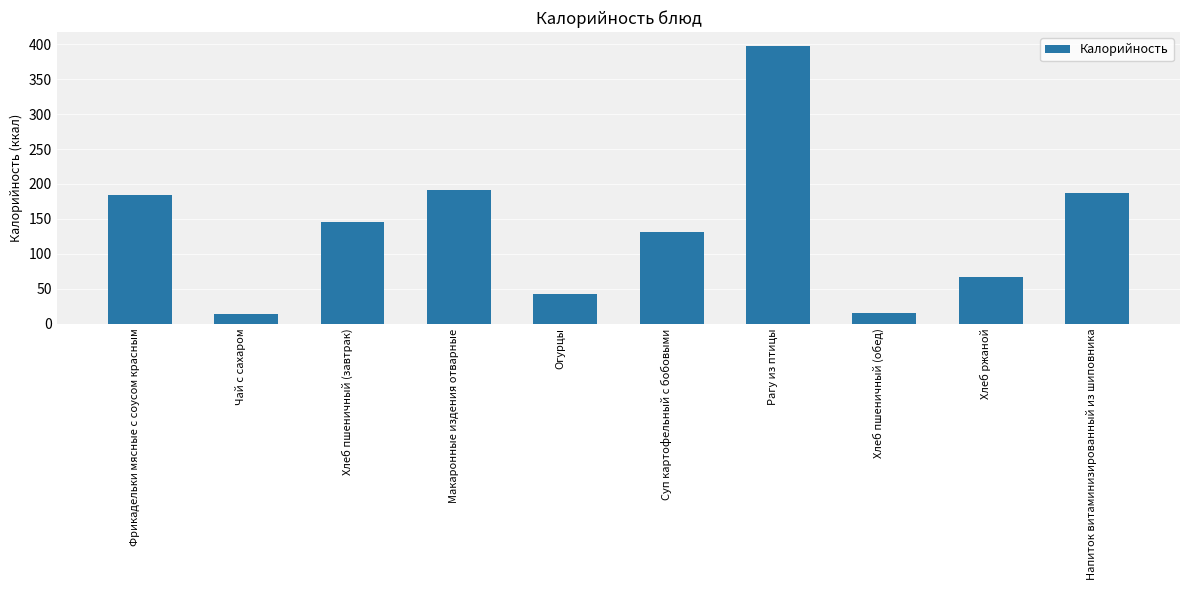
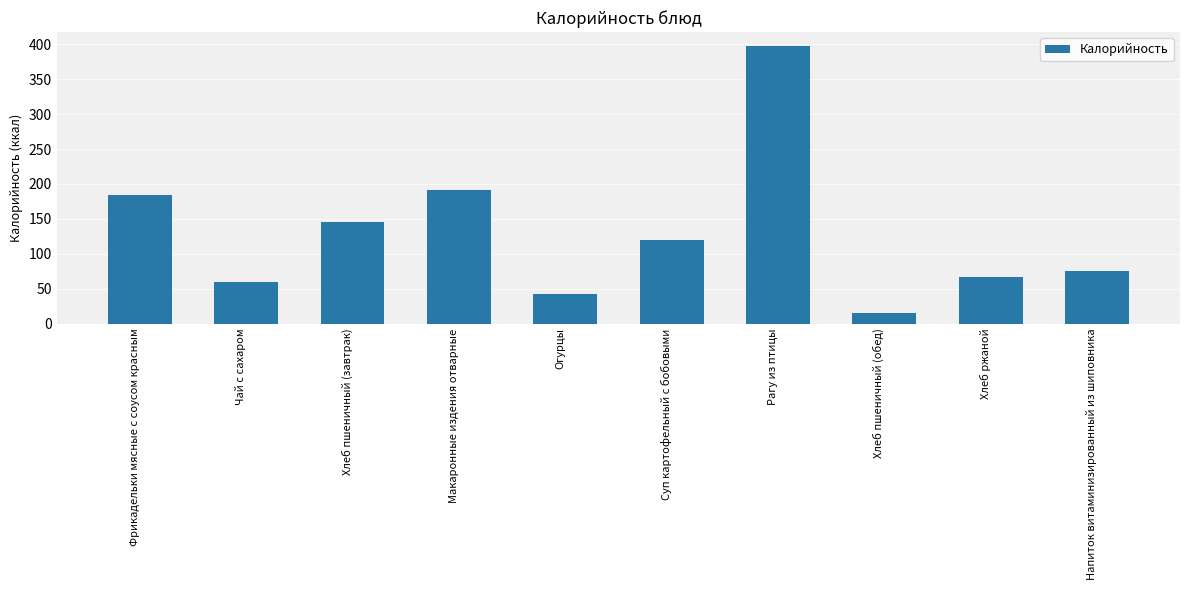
Чай с сахаром: 10 -> 60
Суп картофельный с бобовыми: 130 -> 120
Напиток витаминизированный из шиповника: 190 -> 80
